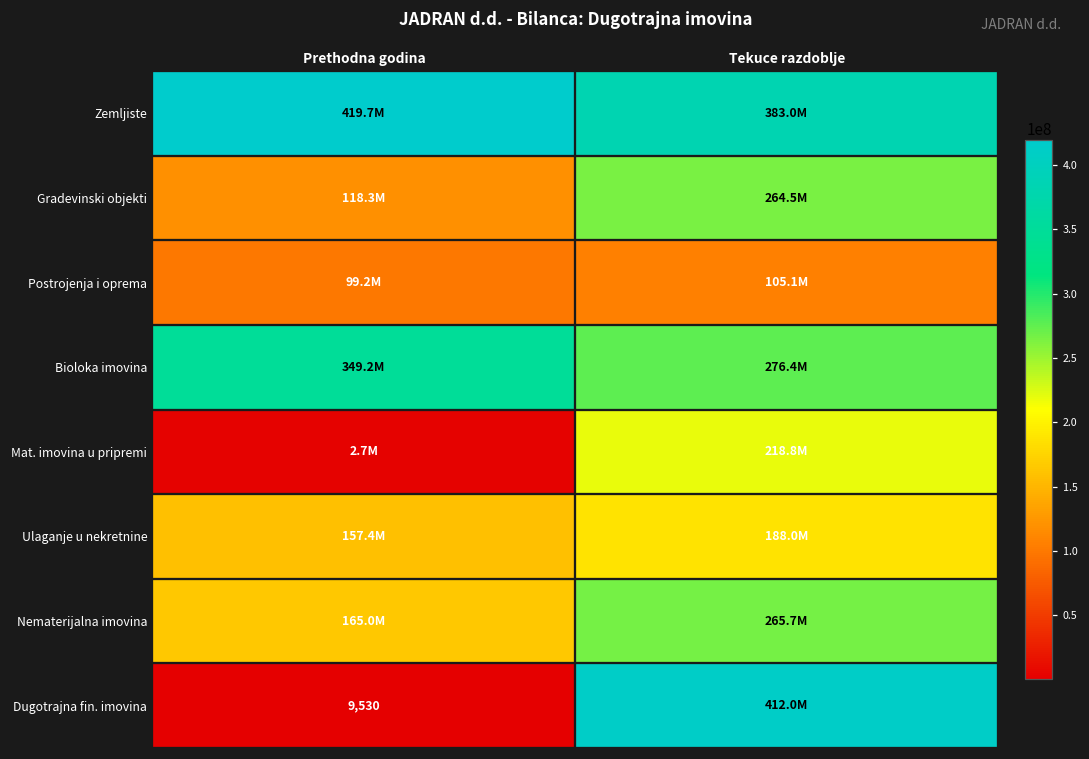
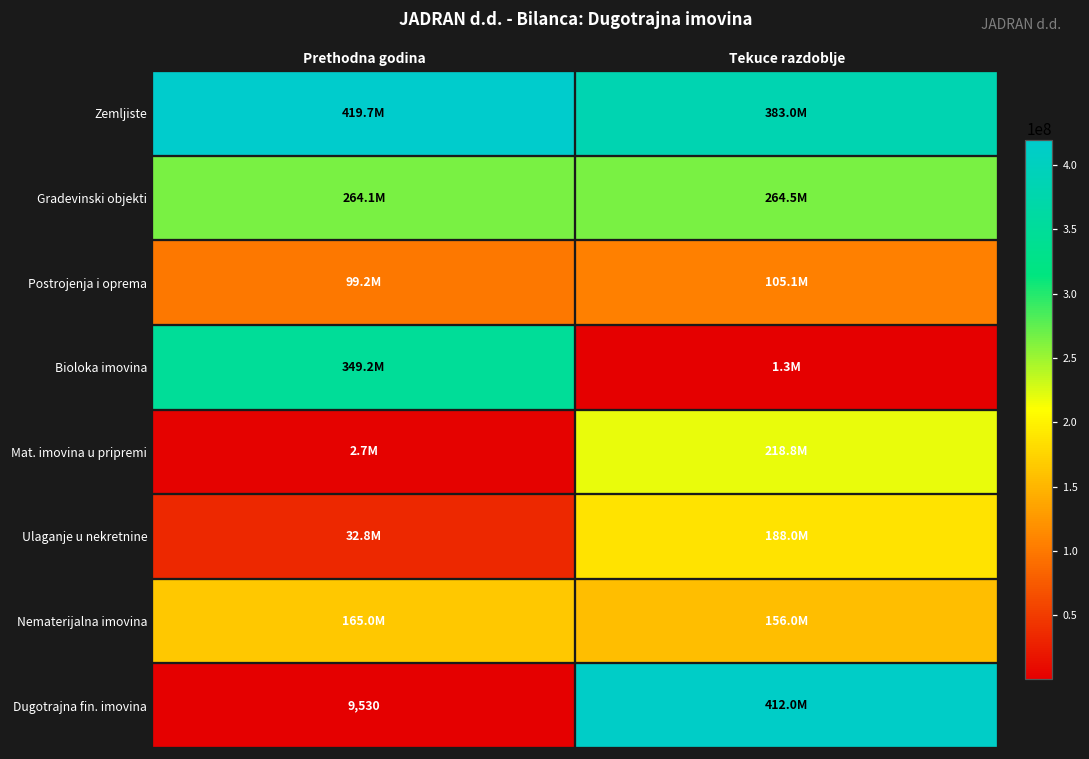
Gradevinski objekti, Prethodna godina: 118.3M -> 264.1M
Bioloka imovina, Tekuce razdoblje: 276.4M -> 1.3M
Ulaganje u nekretnine, Prethodna godina: 157.4M -> 32.8M
Nematerijalna imovina, Tekuce razdoblje: 265.7M -> 156.0M
